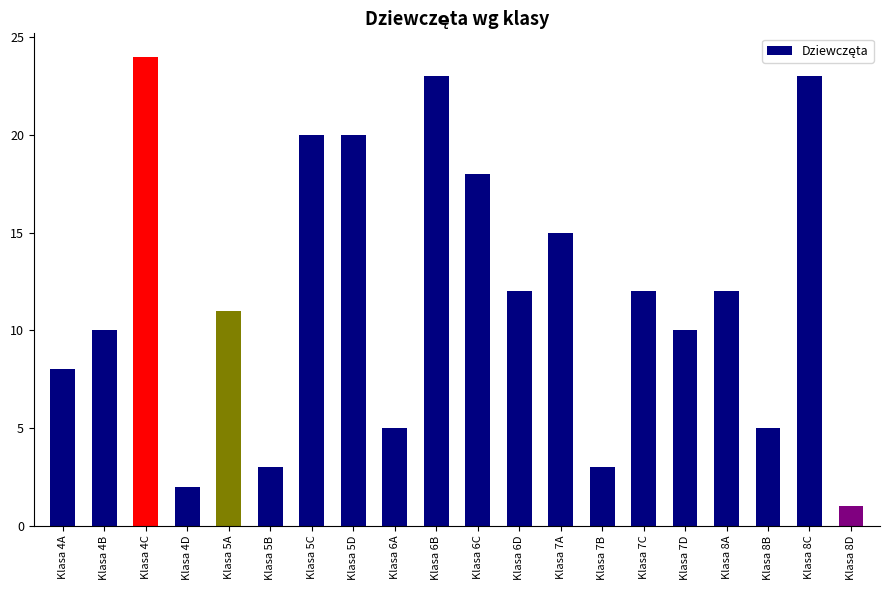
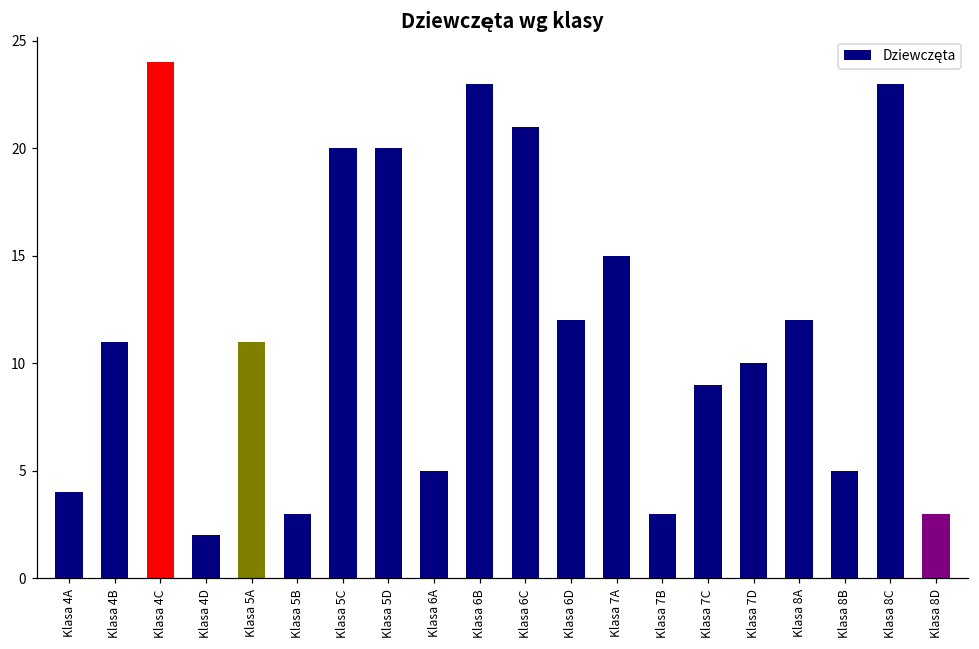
Klasa 4A: 8 -> 4
Klasa 4B: 10 -> 11
Klasa 6C: 18 -> 21
Klasa 7C: 12 -> 9
Klasa 8D: 1 -> 3
